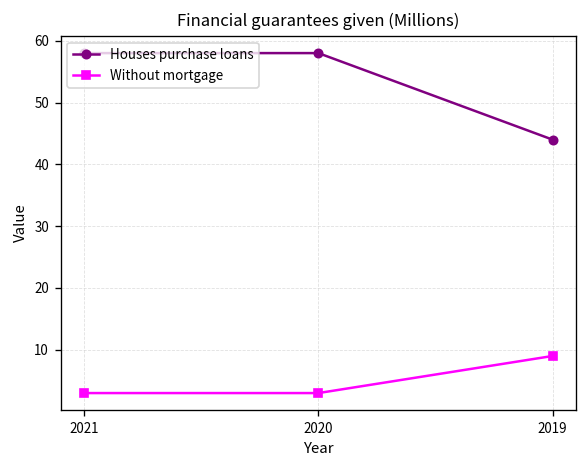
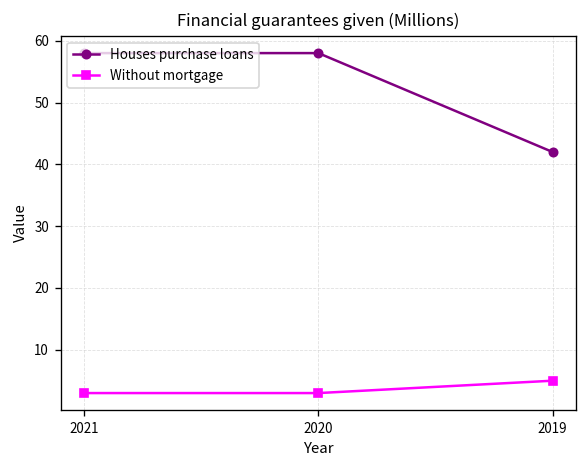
Houses purchase loans, 2019: 44 -> 42
Without mortgage, 2019: 9 -> 5
